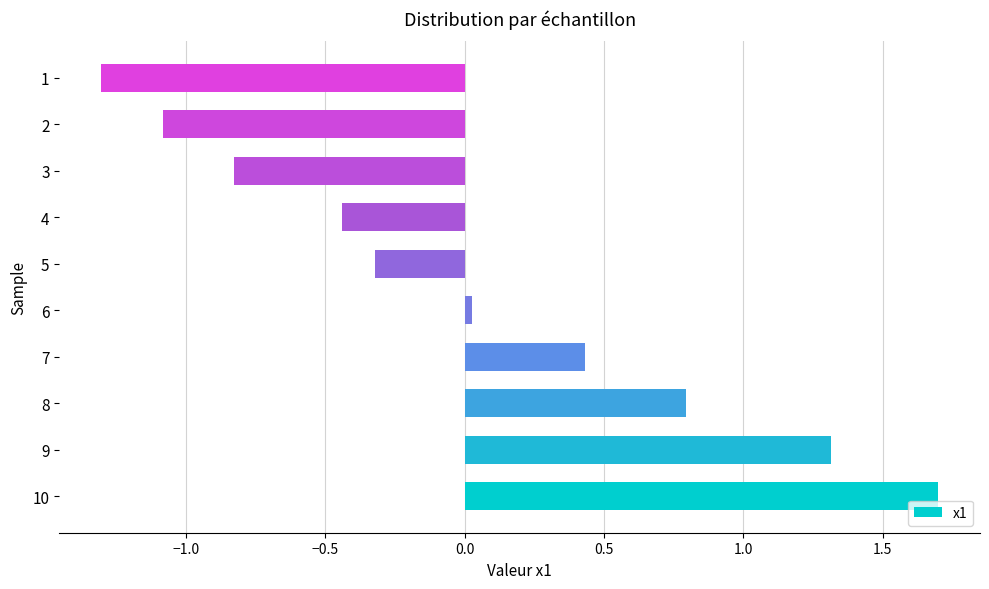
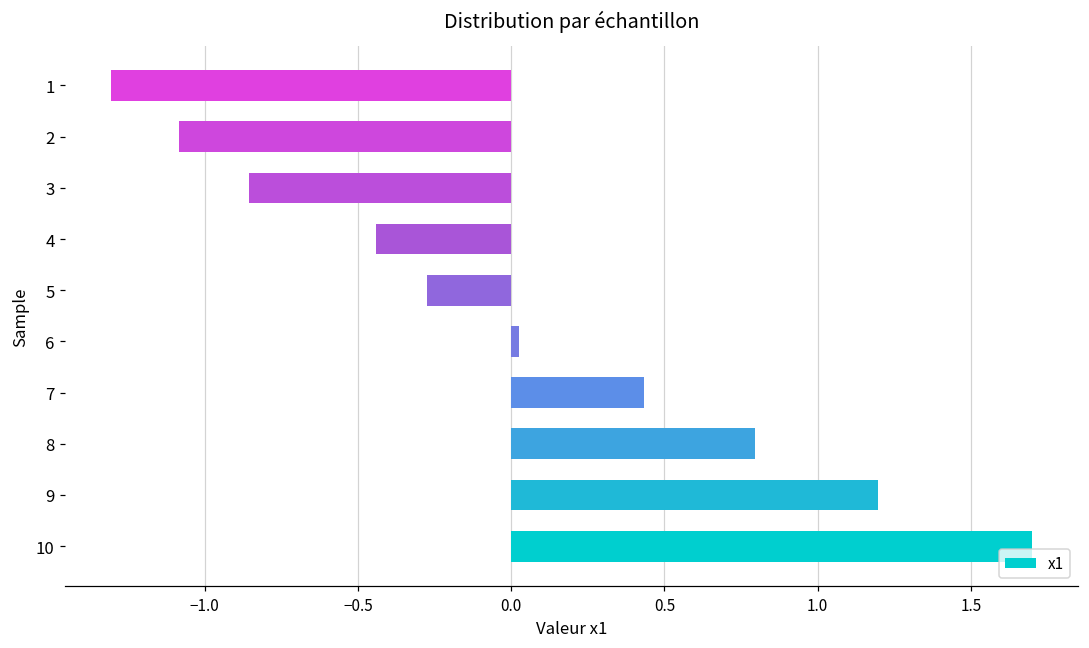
3: -0.83 -> -0.86
5: -0.32 -> -0.27
9: 1.31 -> 1.20
